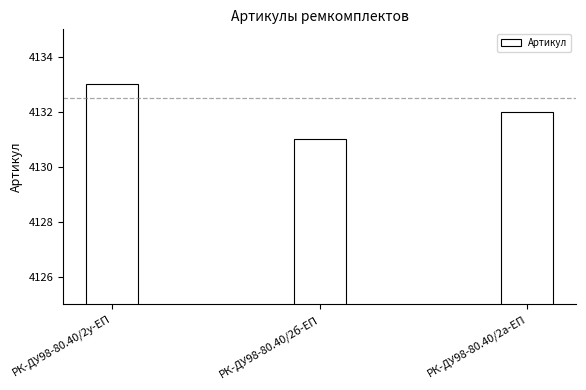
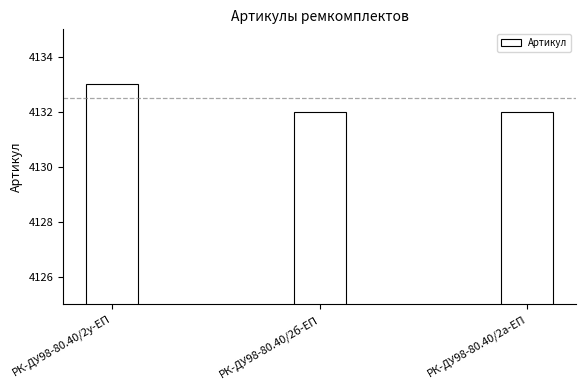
РК-ДУ98-80.40/2б-ЕП: 4131 -> 4132
